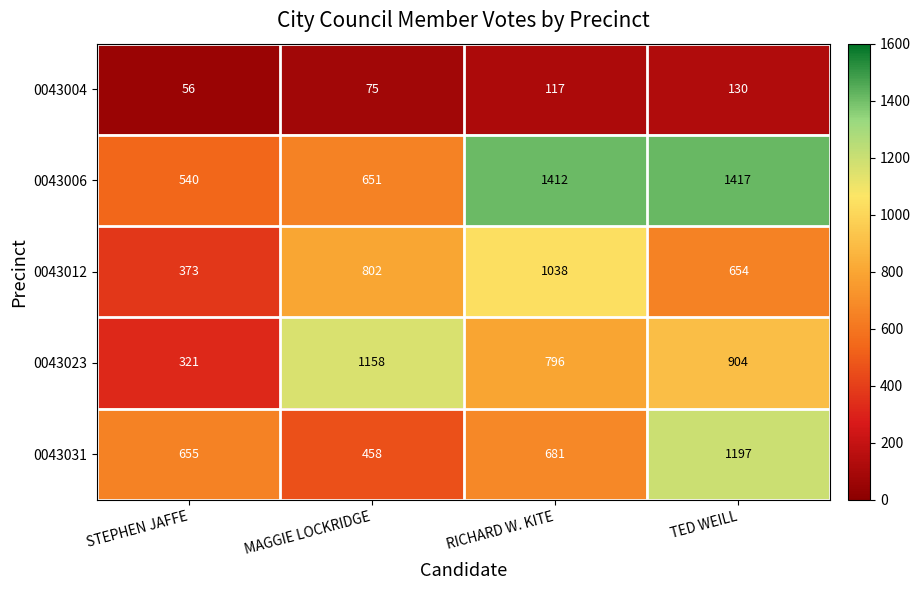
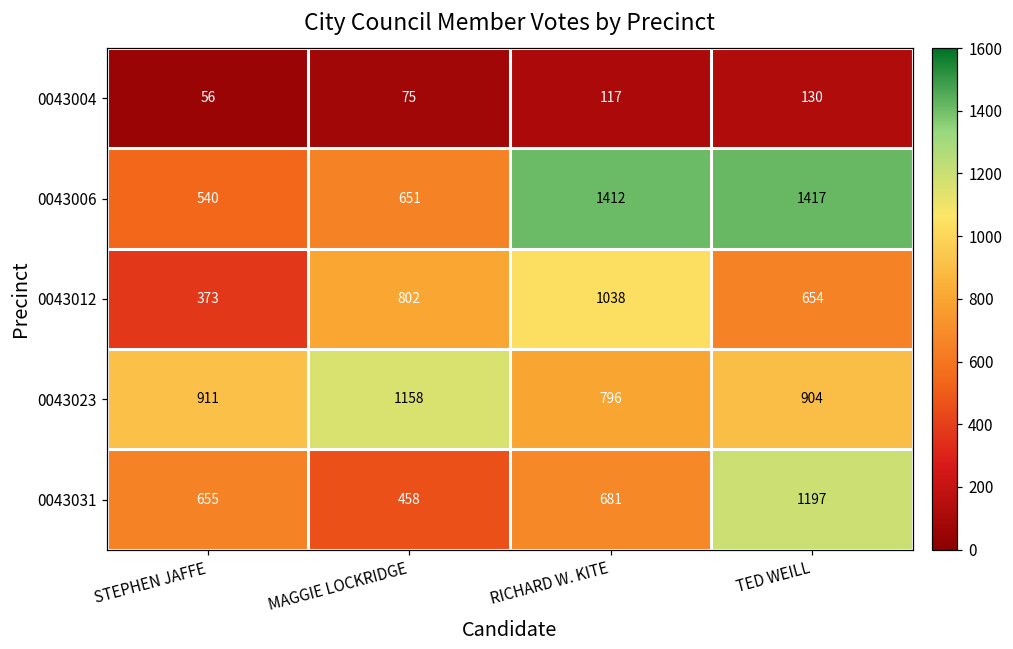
0043023, STEPHEN JAFFE: 321 -> 911
